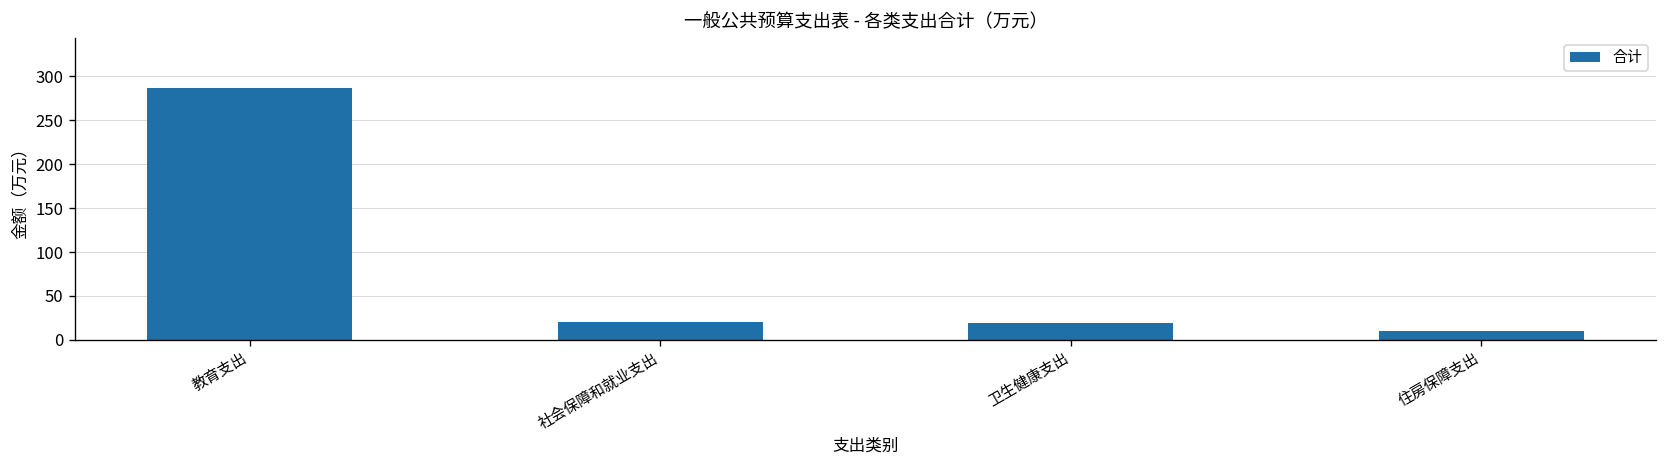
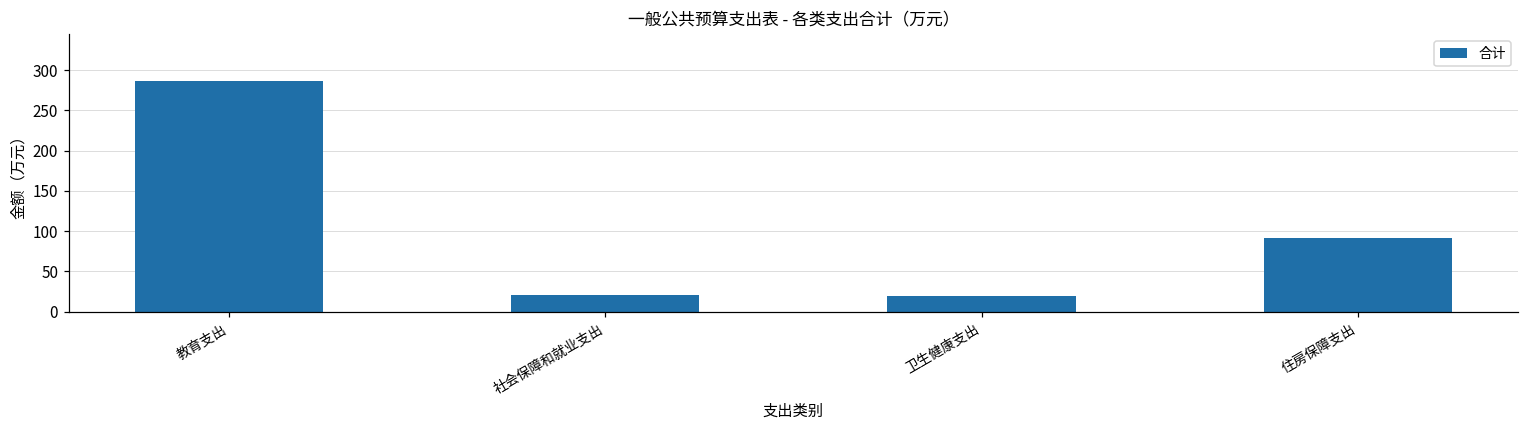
住房保障支出: 10 -> 90
